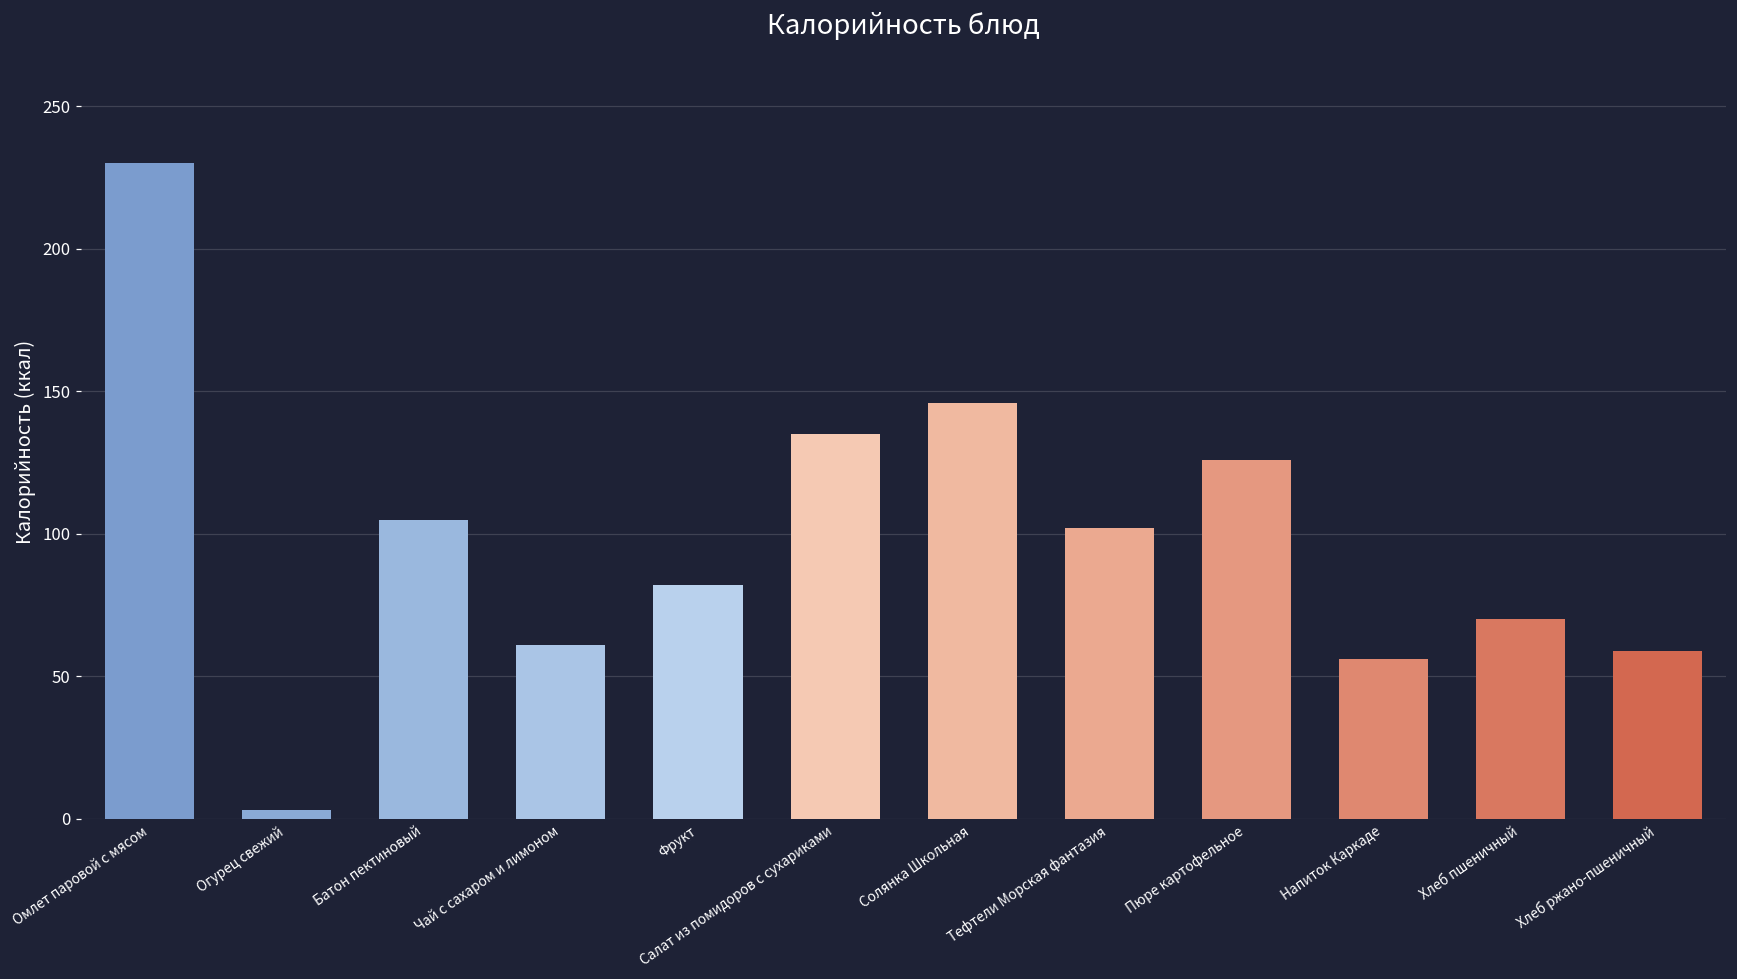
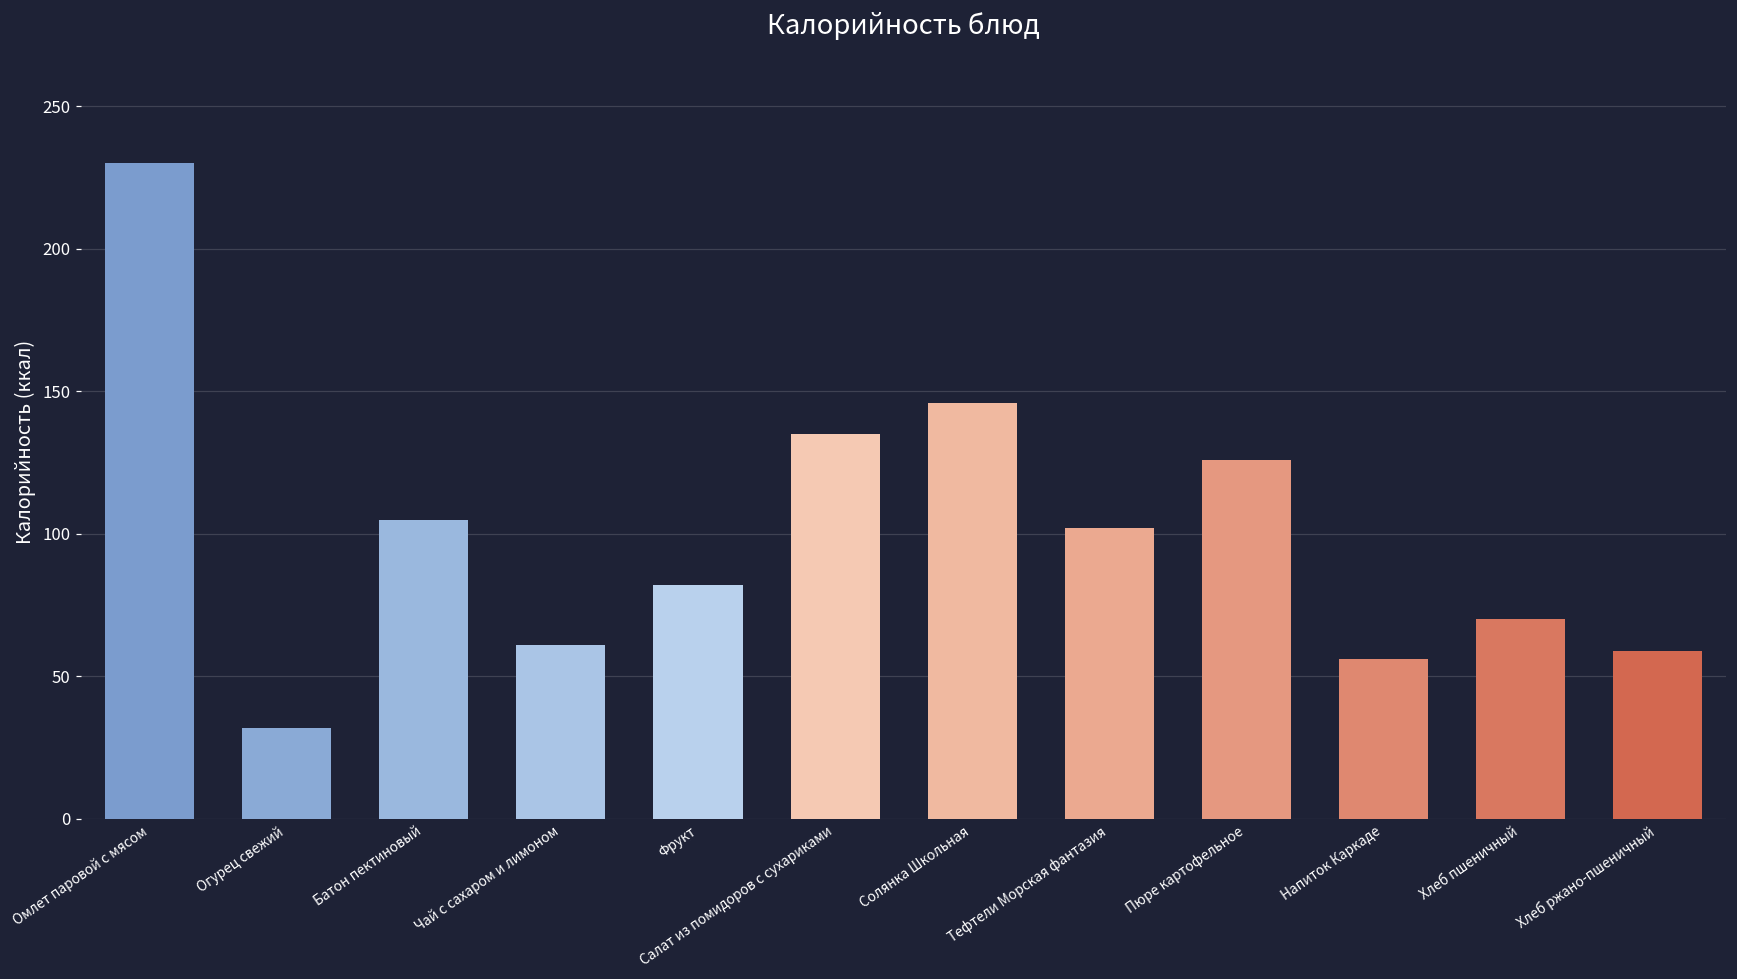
Огурец свежий: 3 -> 32
